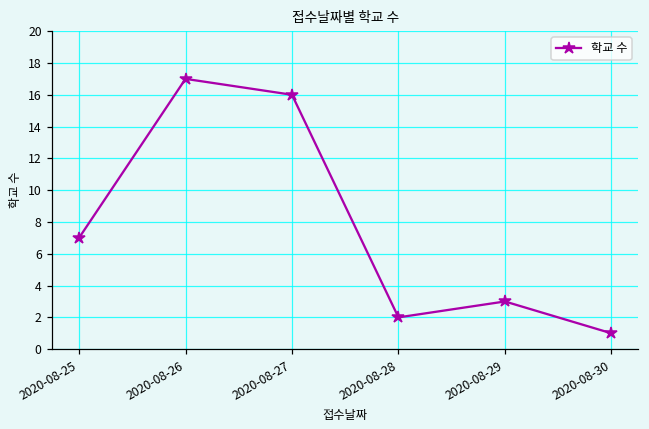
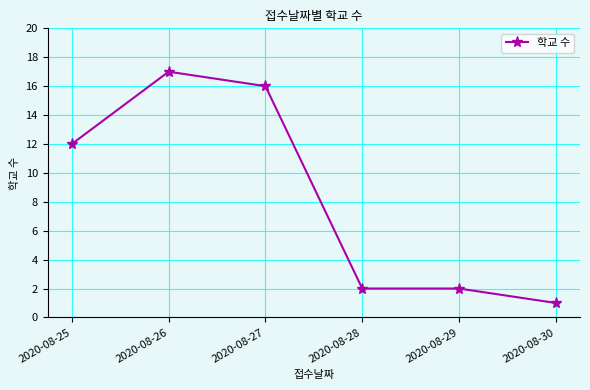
2020-08-25: 7 -> 12
2020-08-29: 3 -> 2
